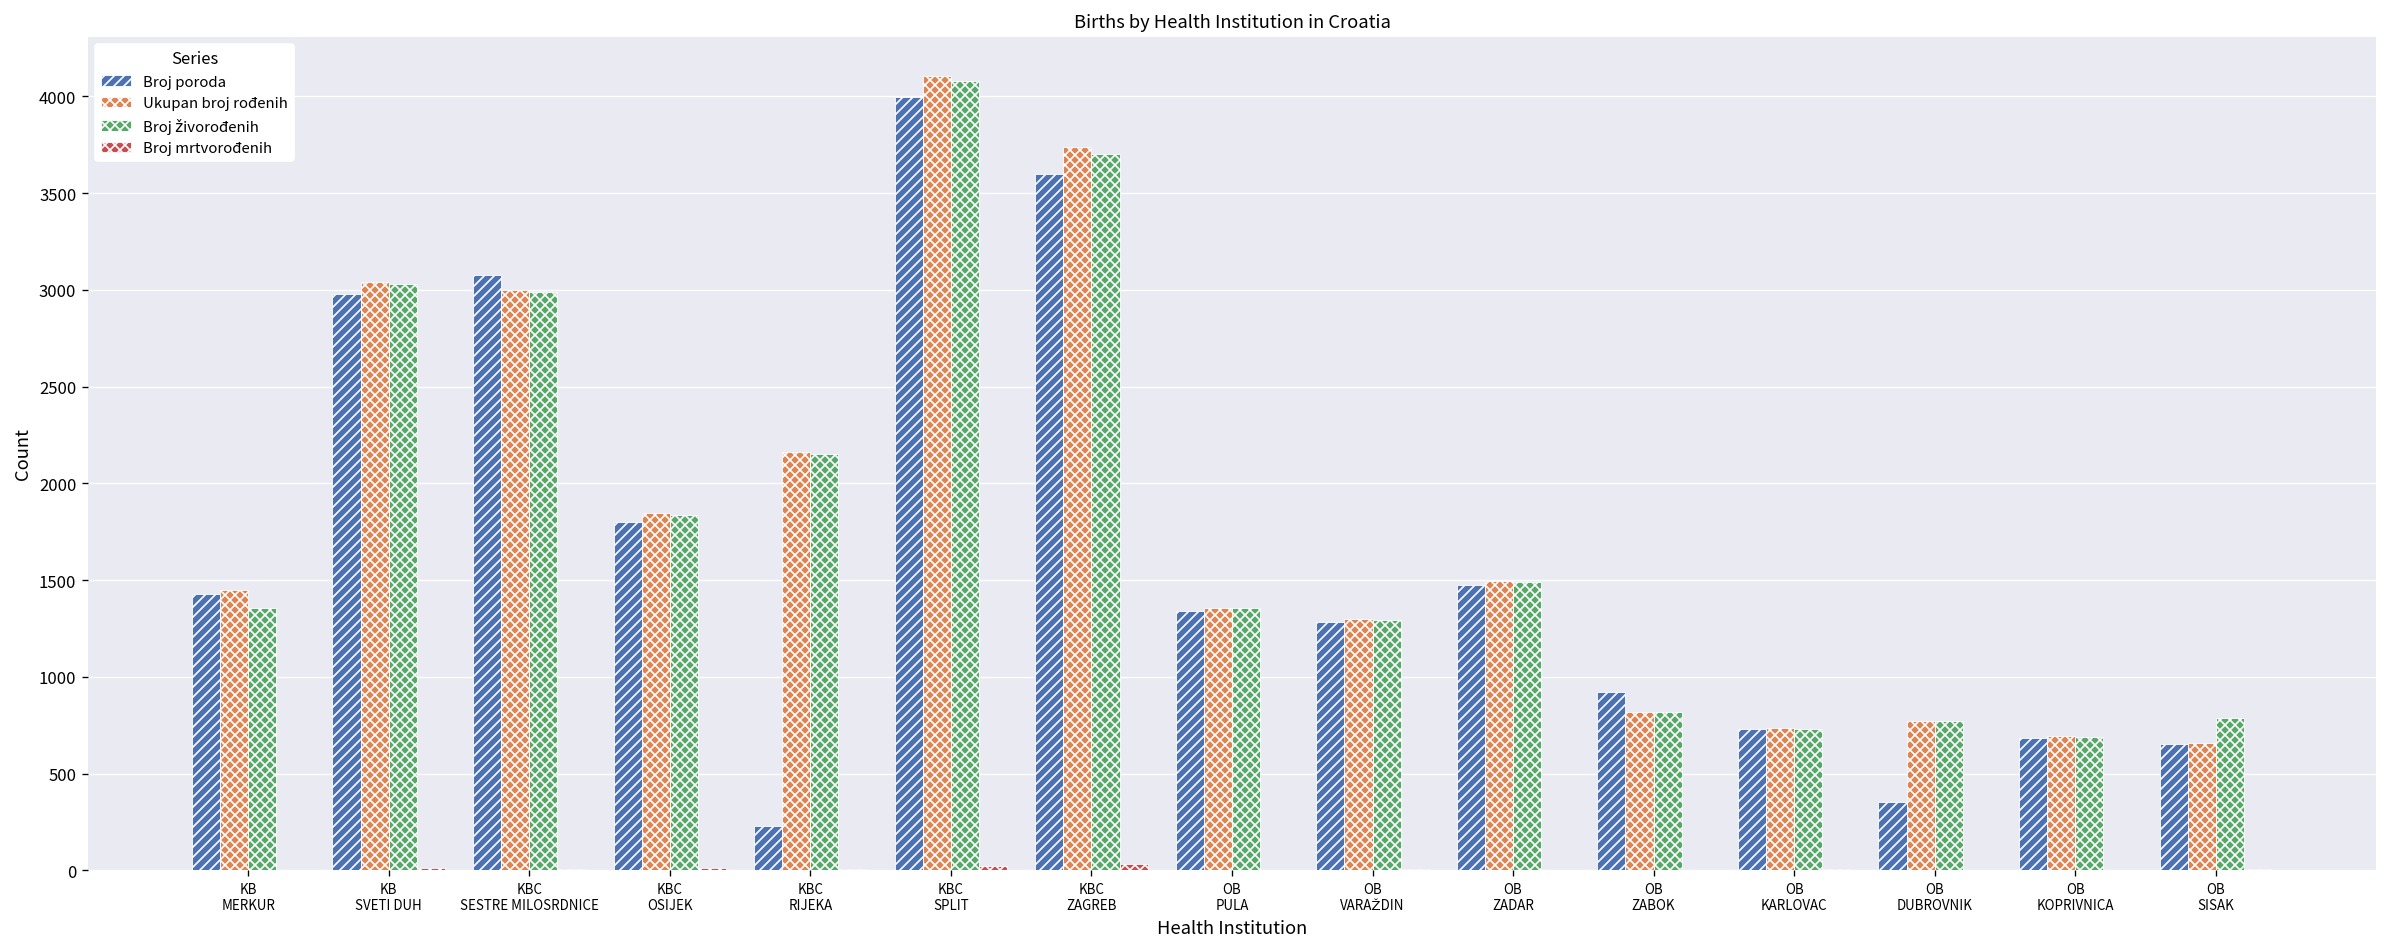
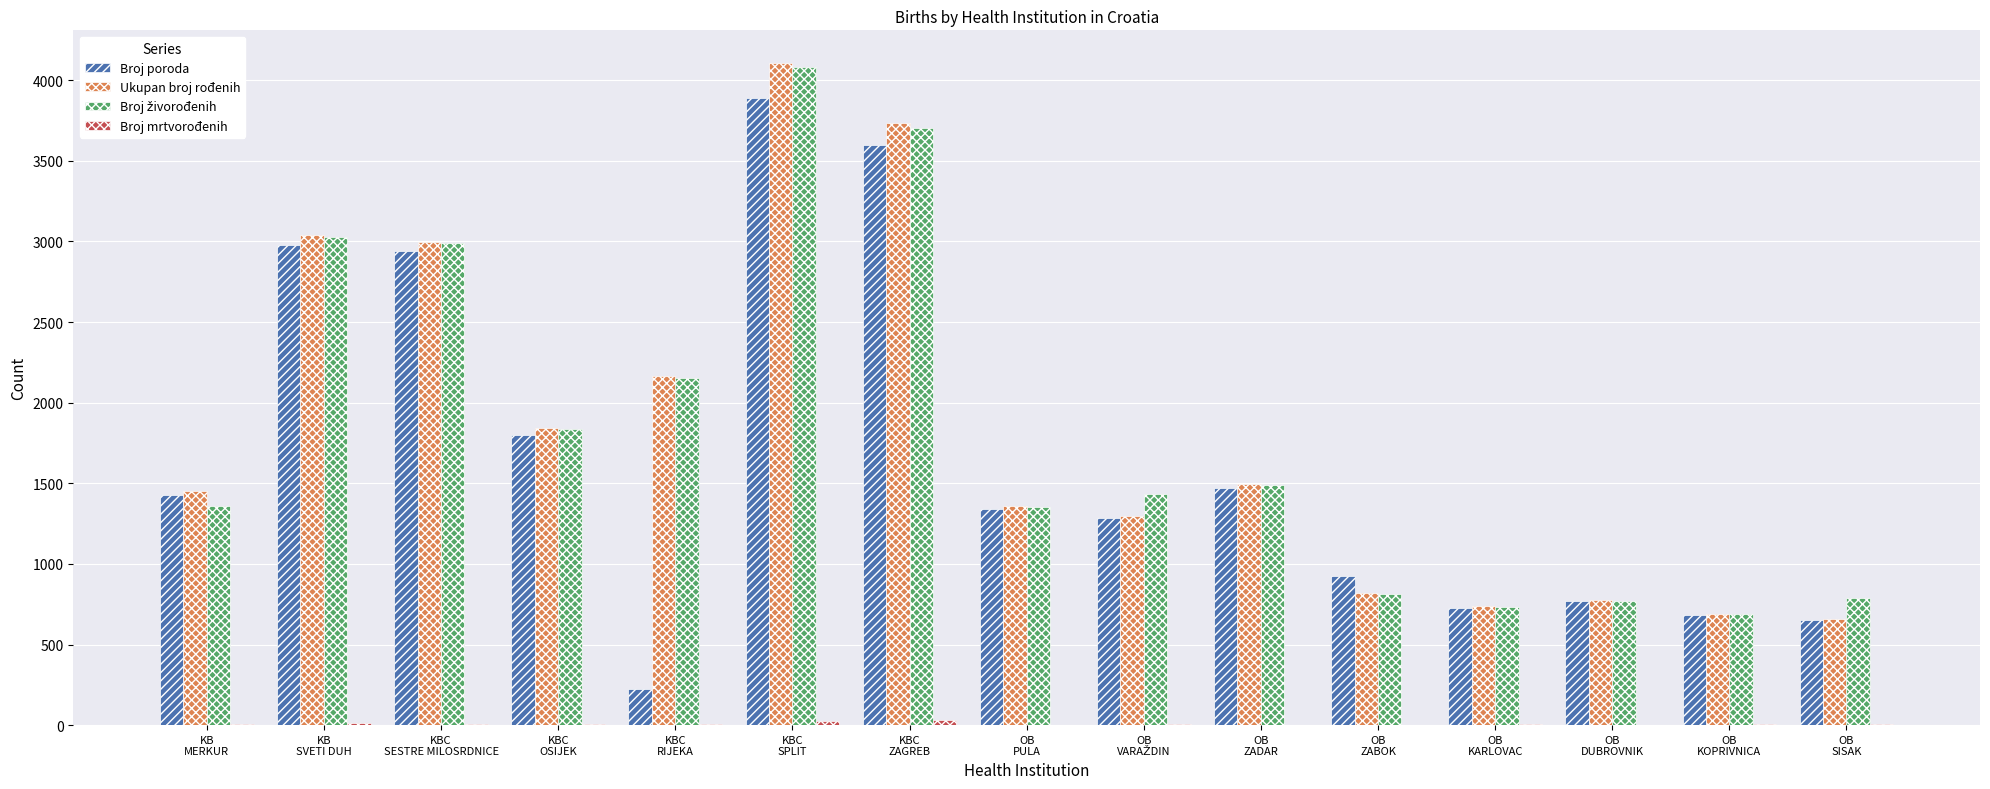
Broj poroda, KBC SESTRE MILOSRDNICE: 3080 -> 2940
Broj poroda, KBC SPLIT: 4000 -> 3890
Broj živorođenih, OB VARAŽDIN: 1290 -> 1430
Broj poroda, OB DUBROVNIK: 350 -> 770
